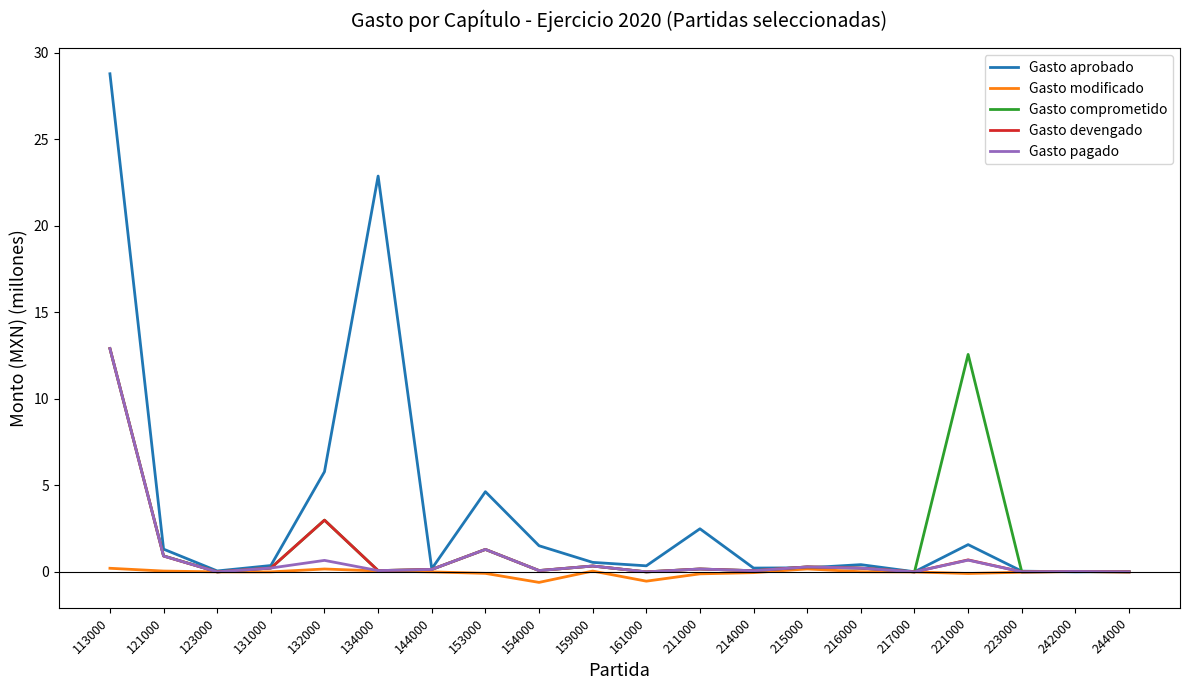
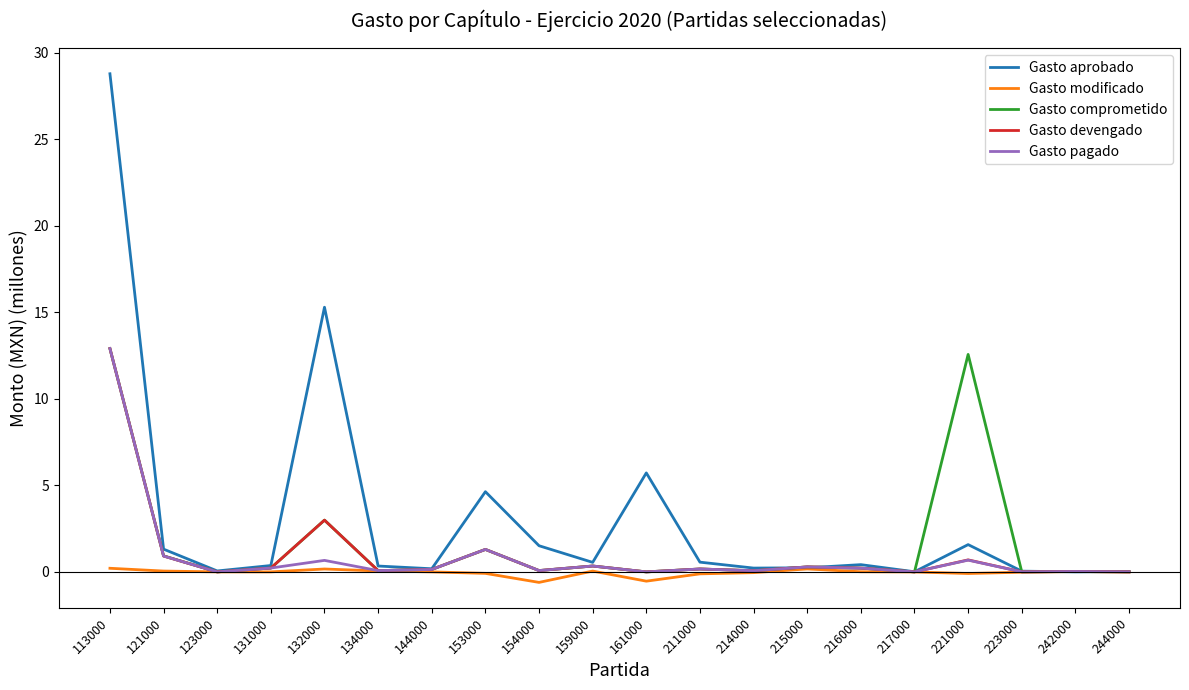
Gasto aprobado, 132000: 5.8 -> 15.3
Gasto aprobado, 134000: 22.9 -> 0.3
Gasto aprobado, 161000: 0.4 -> 5.7
Gasto aprobado, 211000: 2.5 -> 0.6
